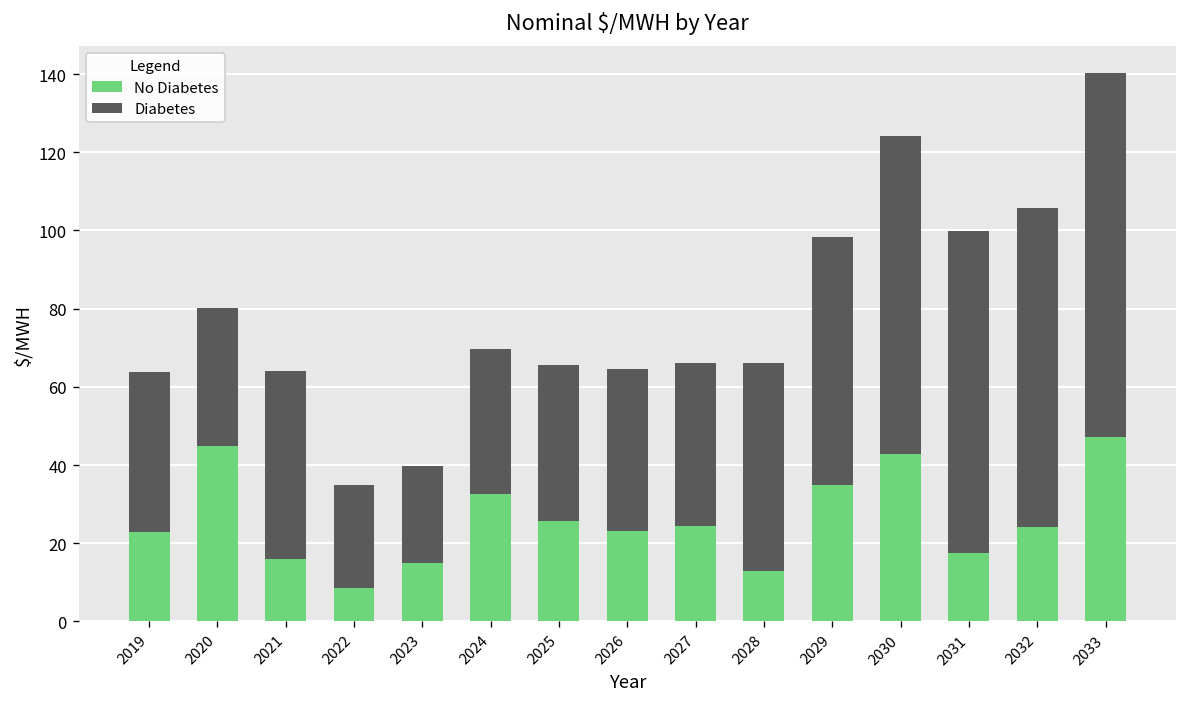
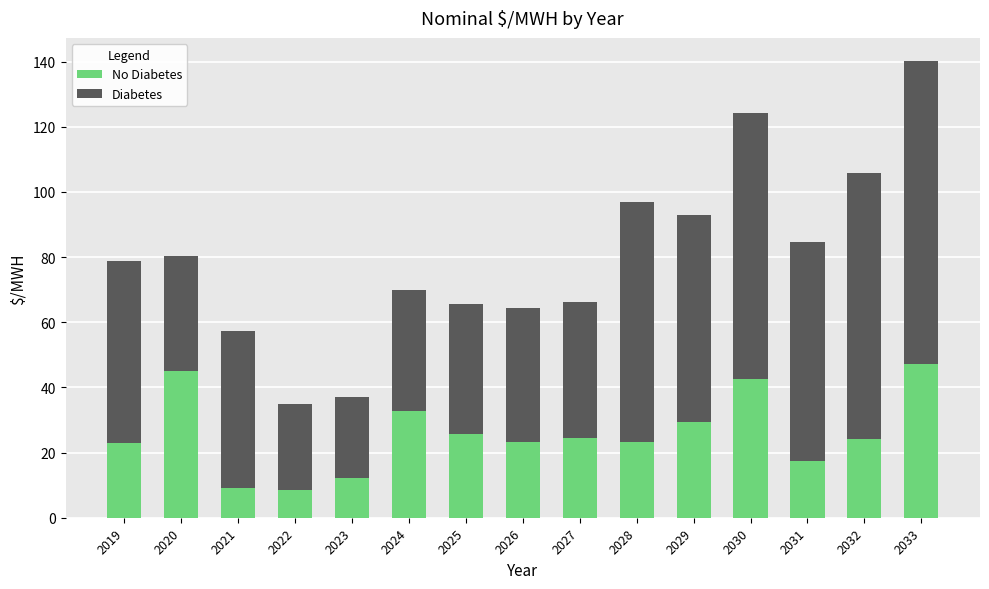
Diabetes, 2019: 41 -> 56
No Diabetes, 2021: 16 -> 9
No Diabetes, 2023: 15 -> 12
No Diabetes, 2028: 13 -> 23
Diabetes, 2028: 53 -> 73
No Diabetes, 2029: 35 -> 29
Diabetes, 2031: 82 -> 67
